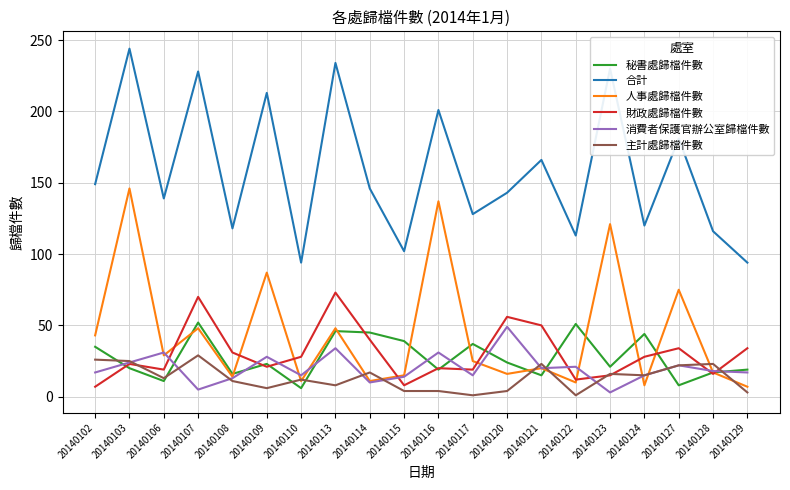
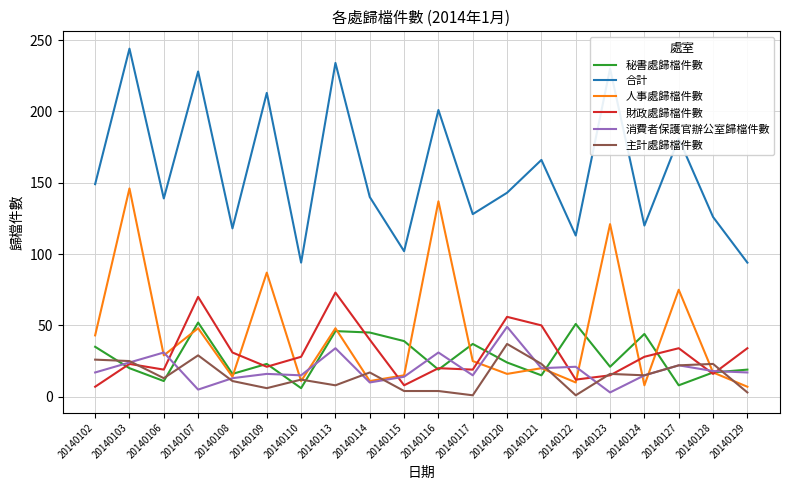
消費者保護官辦公室歸檔件數, 20140109: 28 -> 16
合計, 20140114: 146 -> 140
主計處歸檔件數, 20140120: 4 -> 37
合計, 20140128: 116 -> 126
